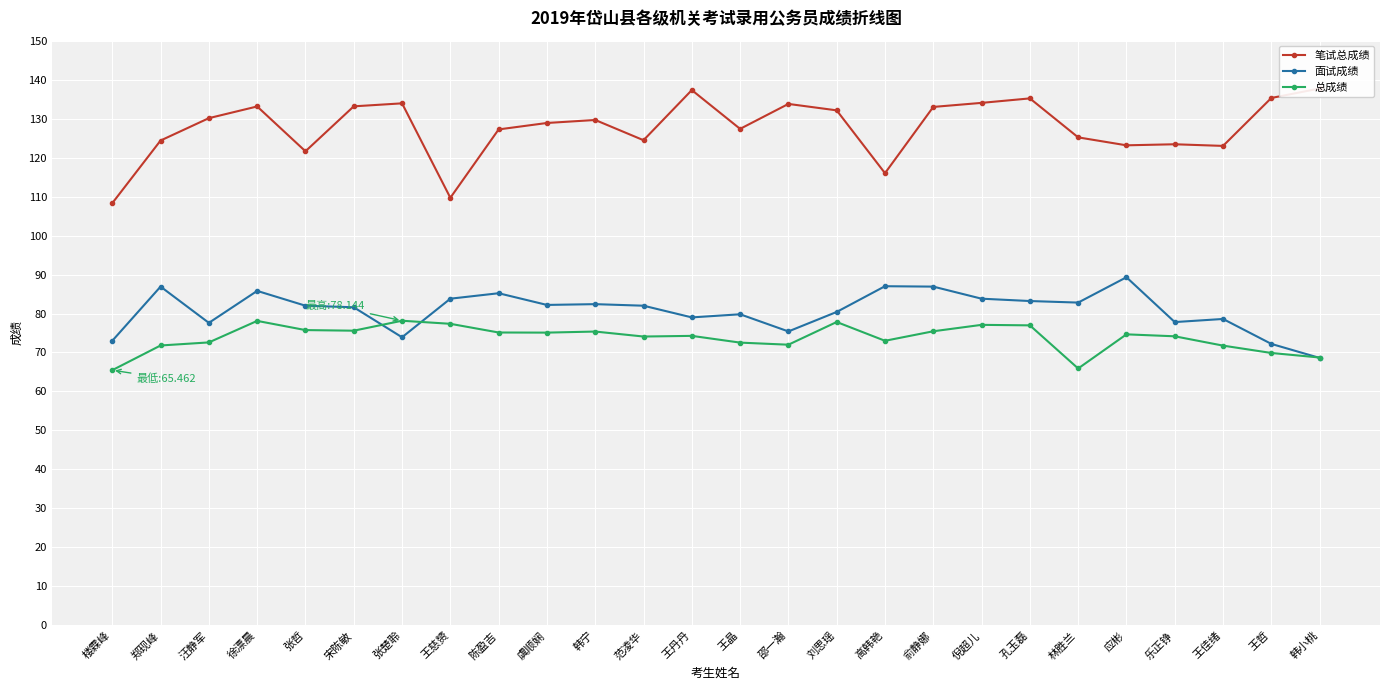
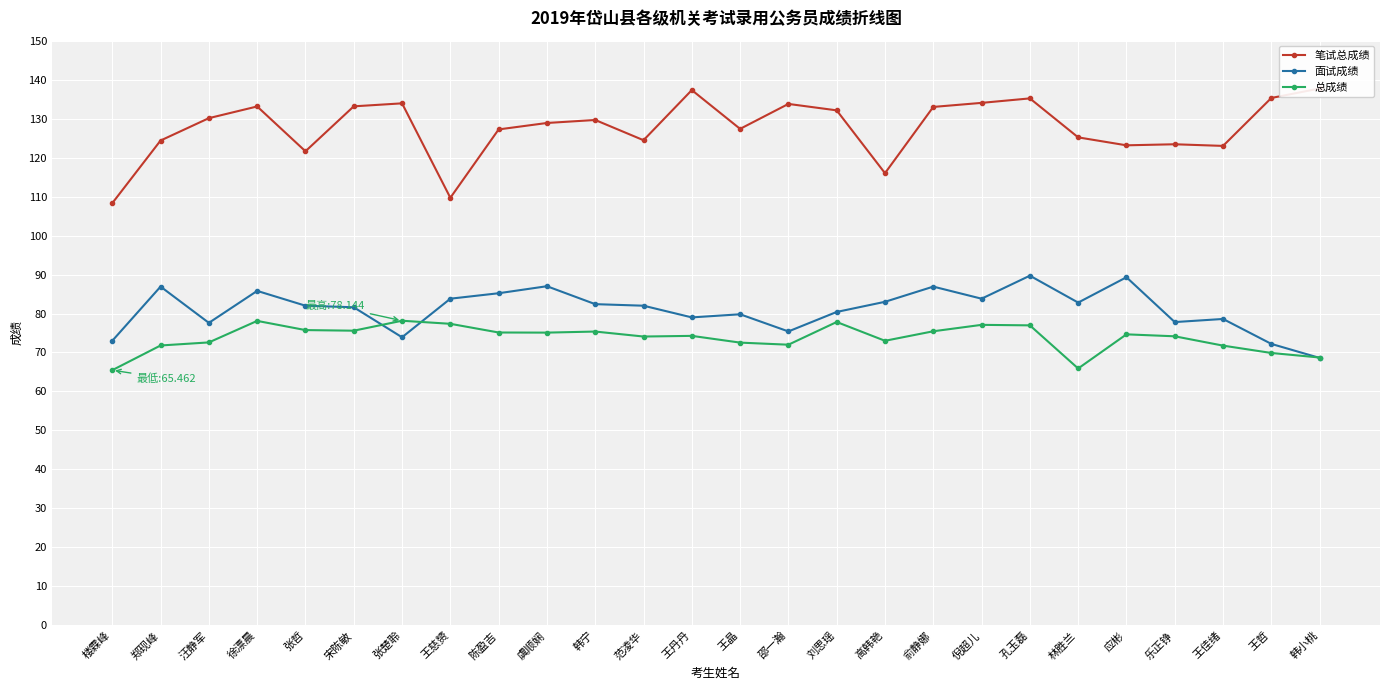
面试成绩, 虞顺娴: 82 -> 87
面试成绩, 高韩艳: 87 -> 83
面试成绩, 孔玉磊: 83 -> 90
